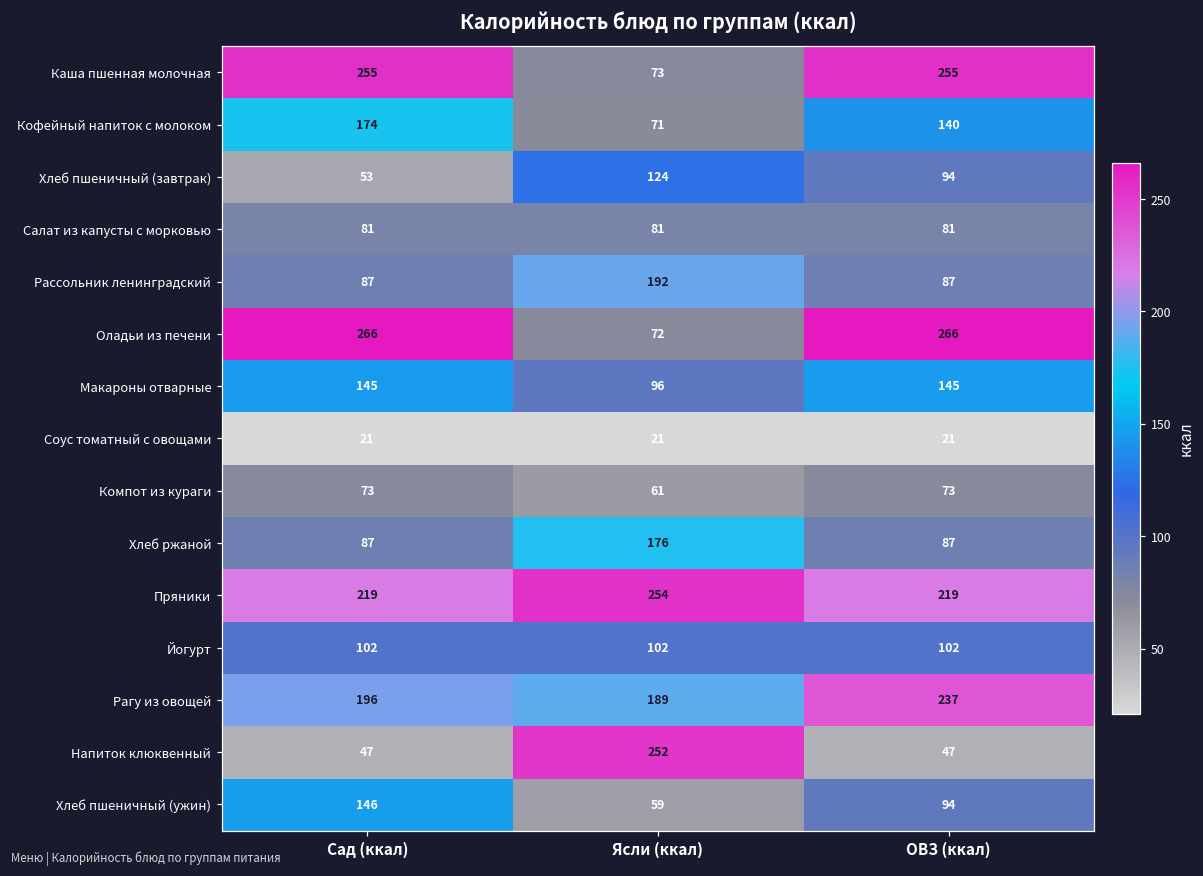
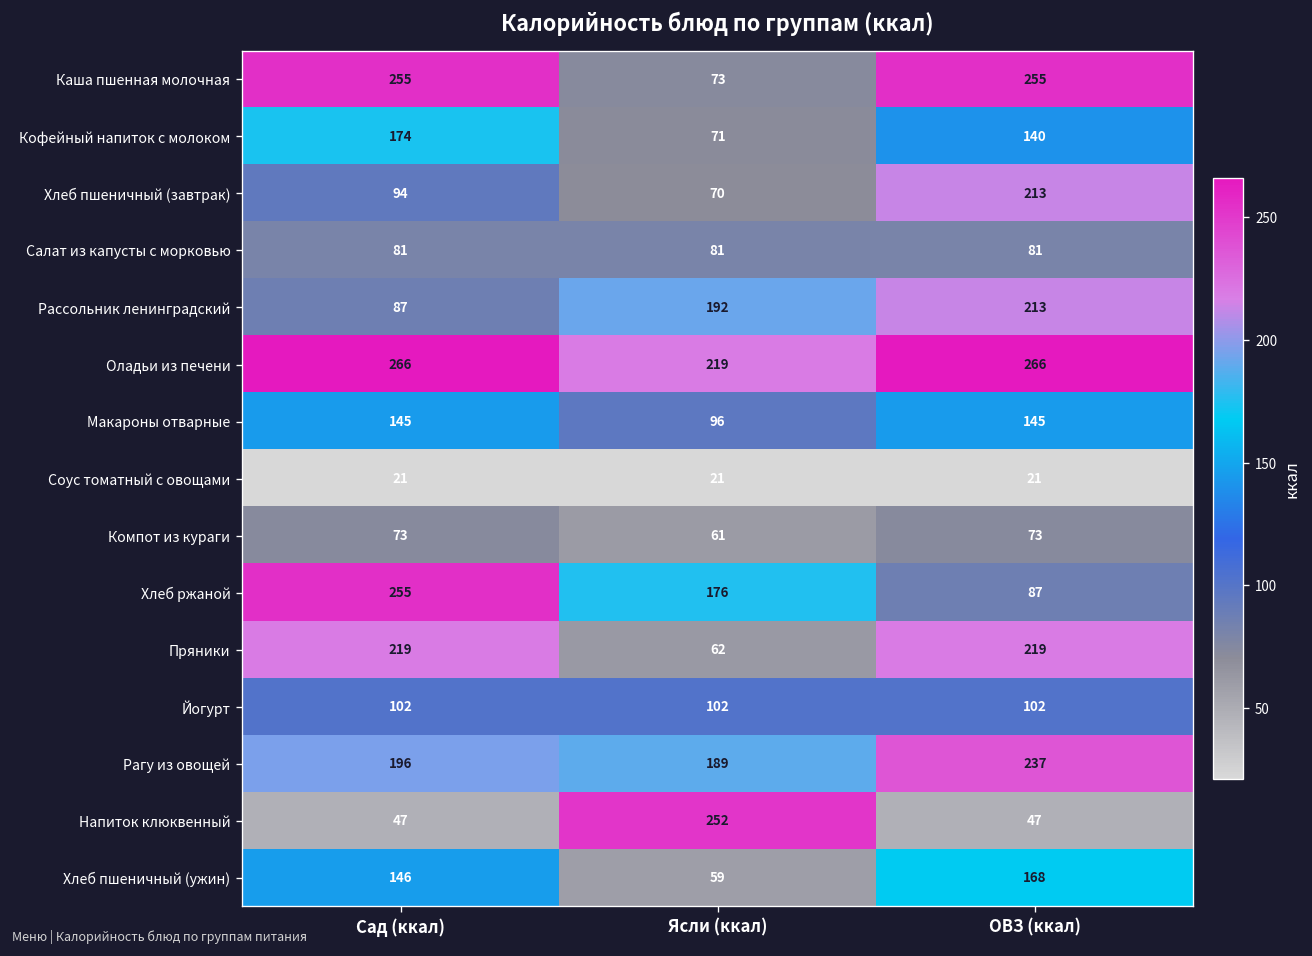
Хлеб пшеничный (завтрак), Сад (ккал): 53 -> 94
Хлеб пшеничный (завтрак), Ясли (ккал): 124 -> 70
Хлеб пшеничный (завтрак), ОВЗ (ккал): 94 -> 213
Рассольник ленинградский, ОВЗ (ккал): 87 -> 213
Оладьи из печени, Ясли (ккал): 72 -> 219
Хлеб ржаной, Сад (ккал): 87 -> 255
Пряники, Ясли (ккал): 254 -> 62
Хлеб пшеничный (ужин), ОВЗ (ккал): 94 -> 168
